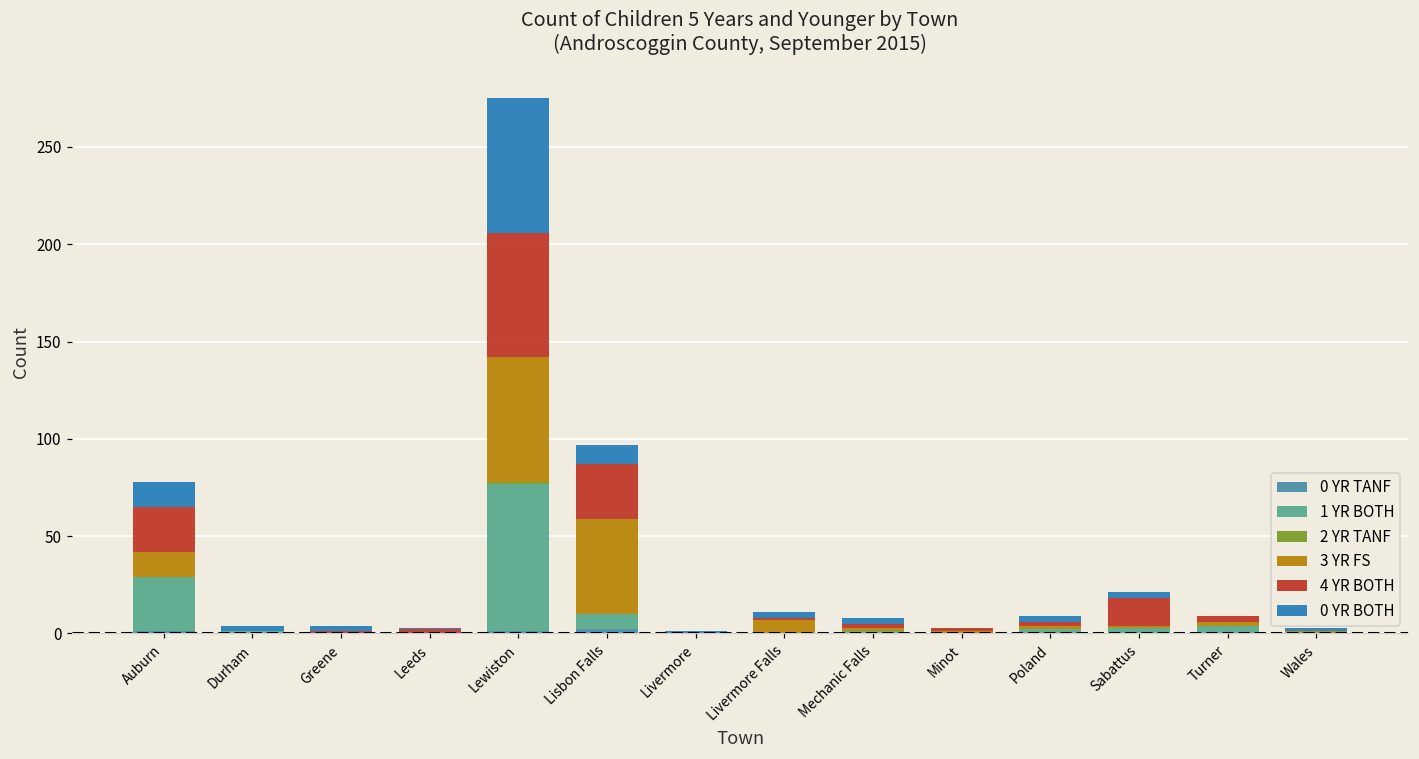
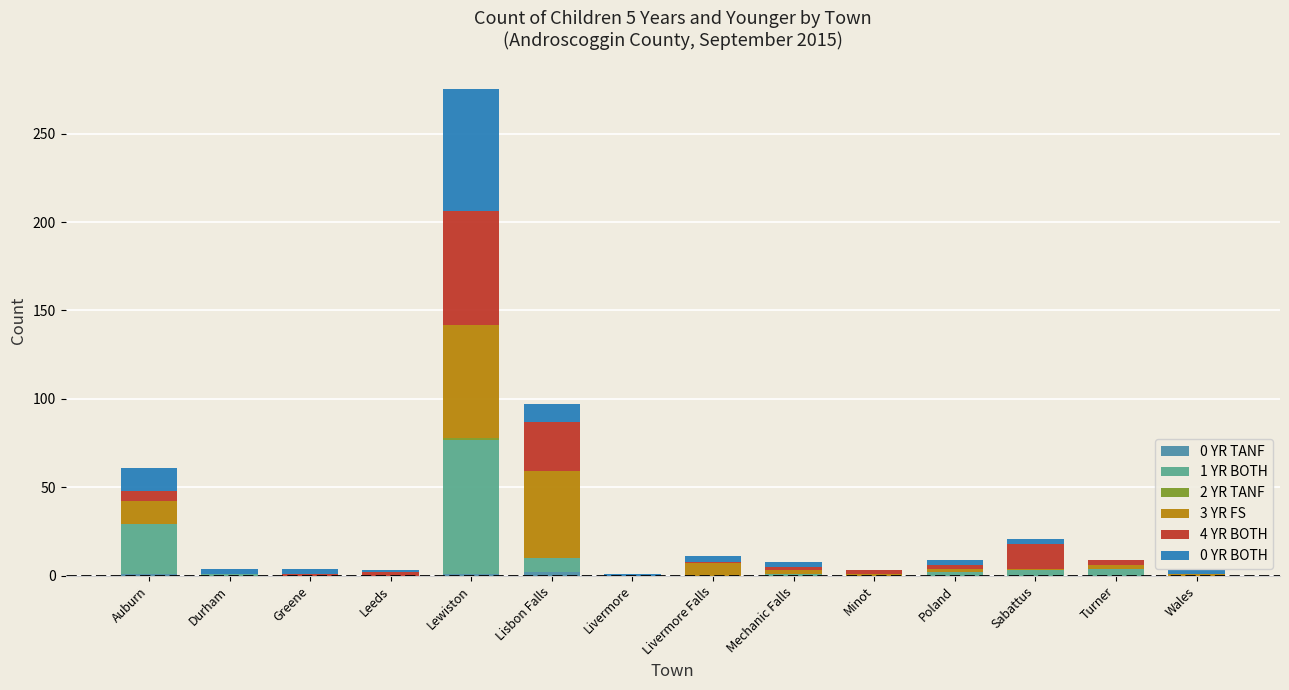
4 YR BOTH, Auburn: 23 -> 6
